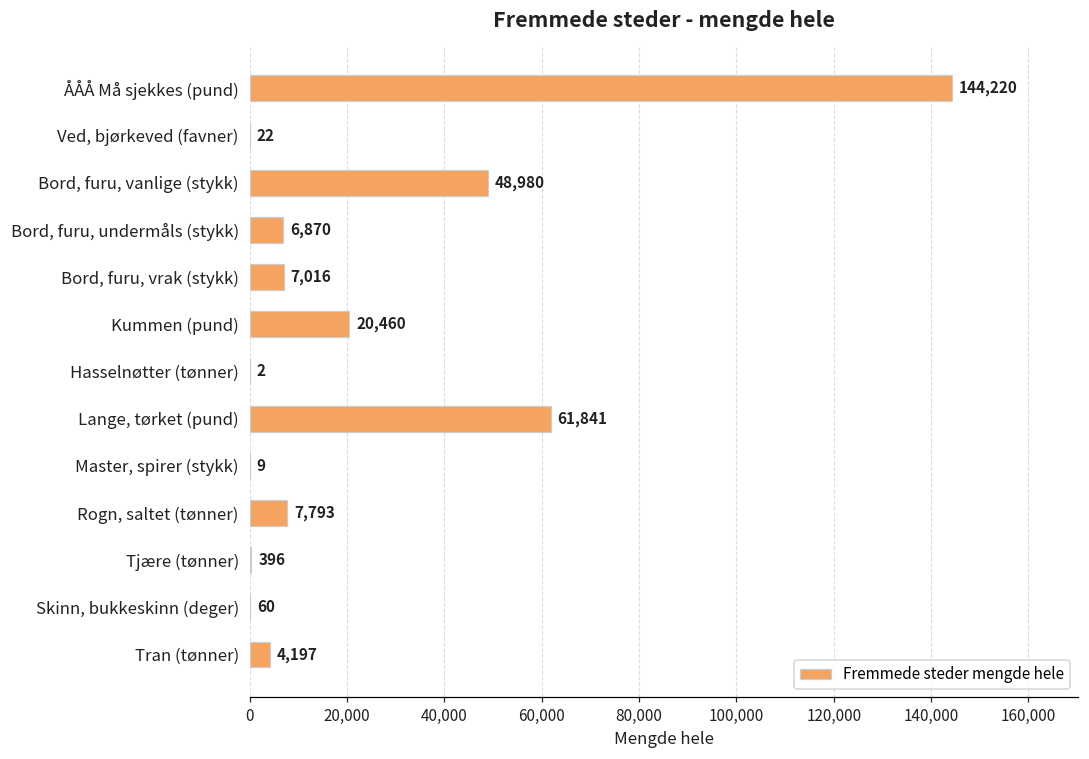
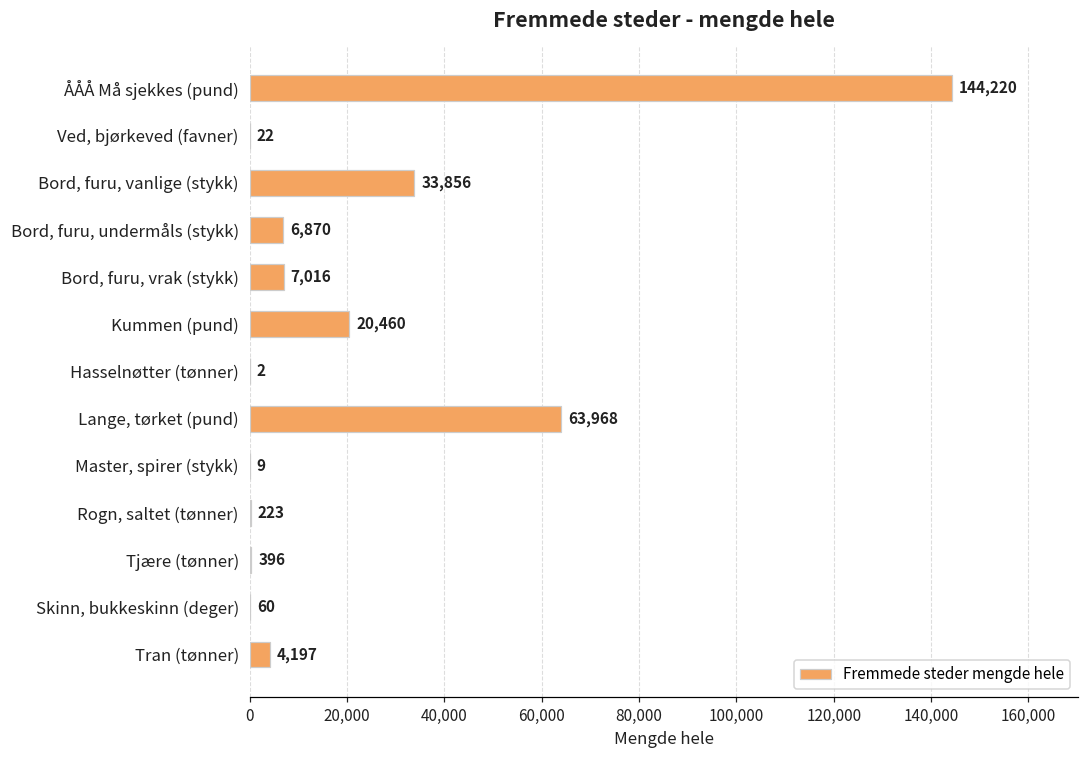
Bord, furu, vanlige (stykk): 48,980 -> 33,856
Lange, tørket (pund): 61,841 -> 63,968
Rogn, saltet (tønner): 7,793 -> 223
